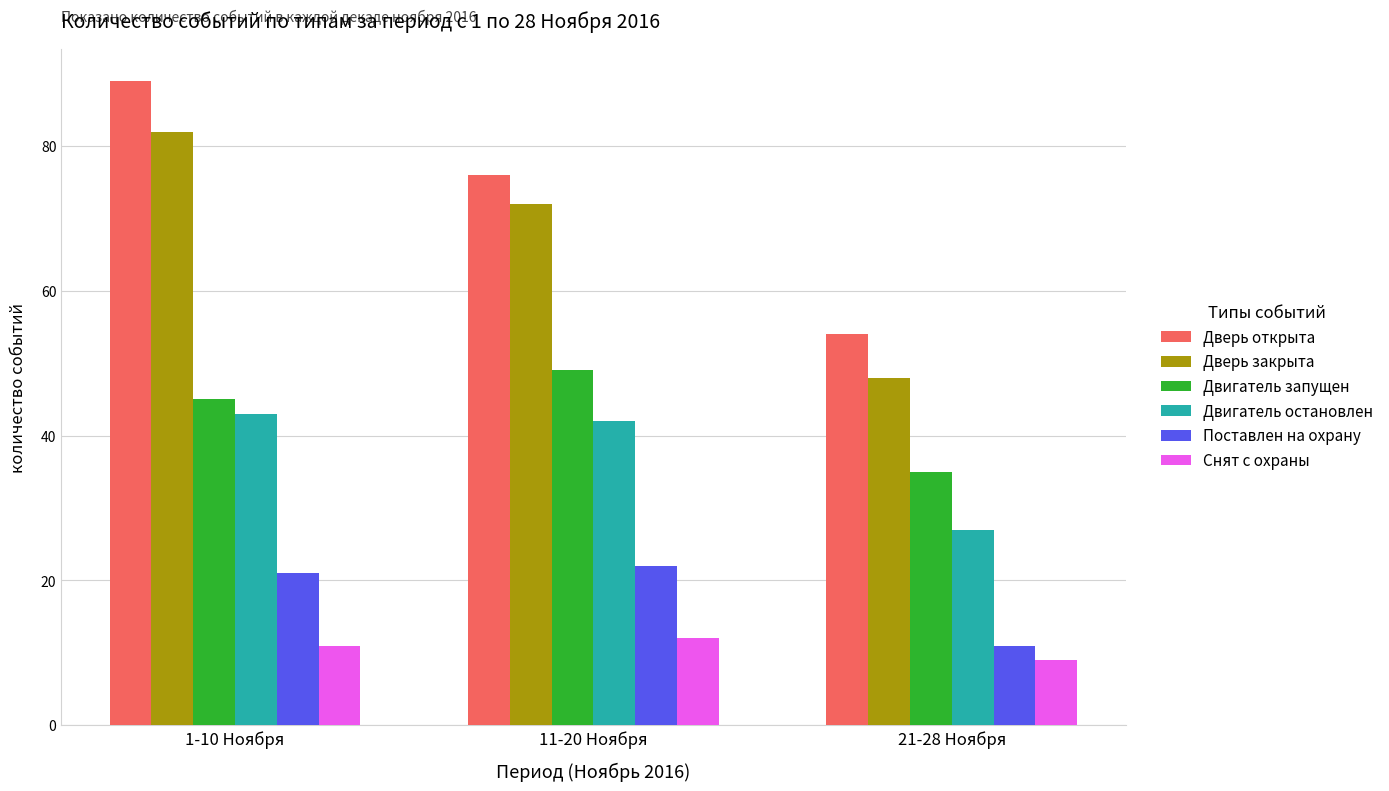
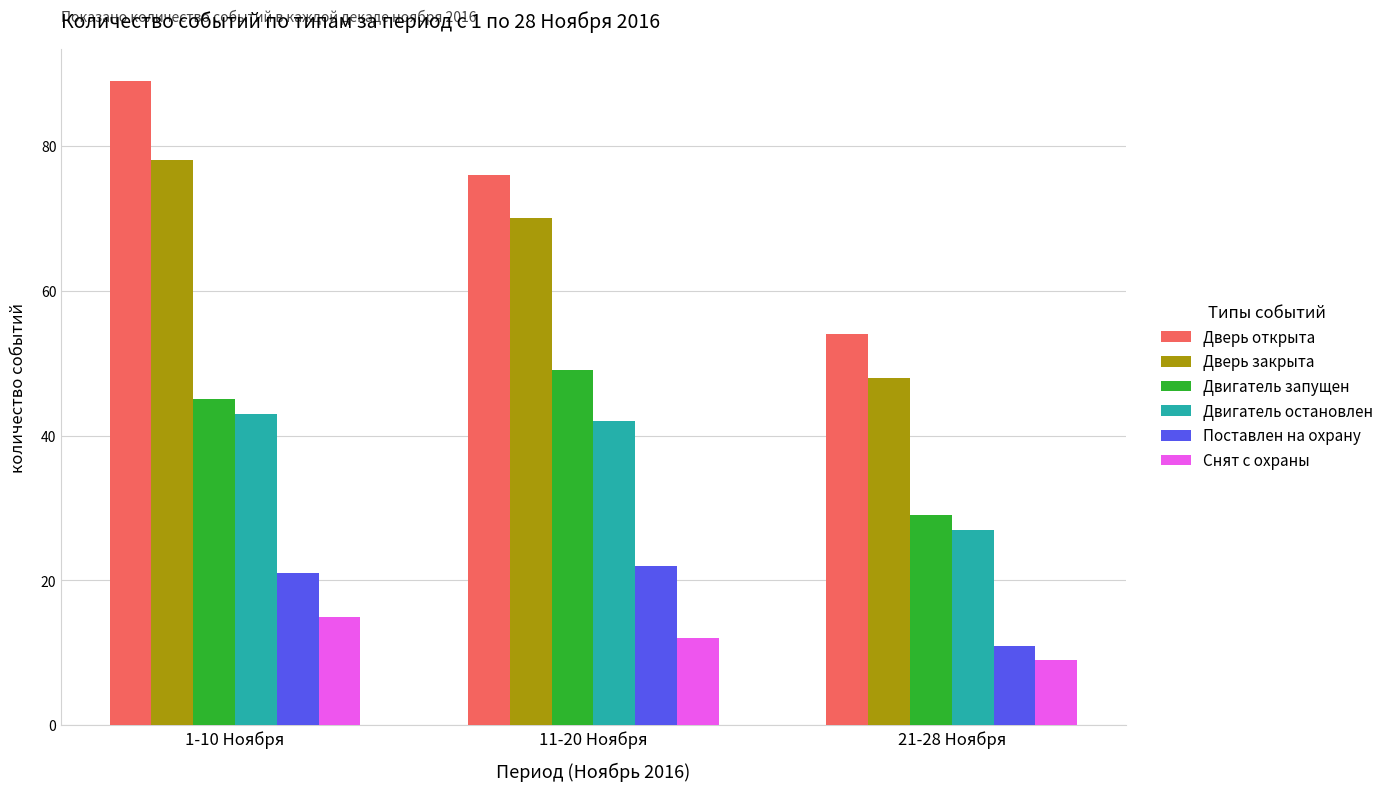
Дверь закрыта, 1-10 Ноября: 82 -> 78
Снят с охраны, 1-10 Ноября: 11 -> 15
Дверь закрыта, 11-20 Ноября: 72 -> 70
Двигатель запущен, 21-28 Ноября: 35 -> 29
